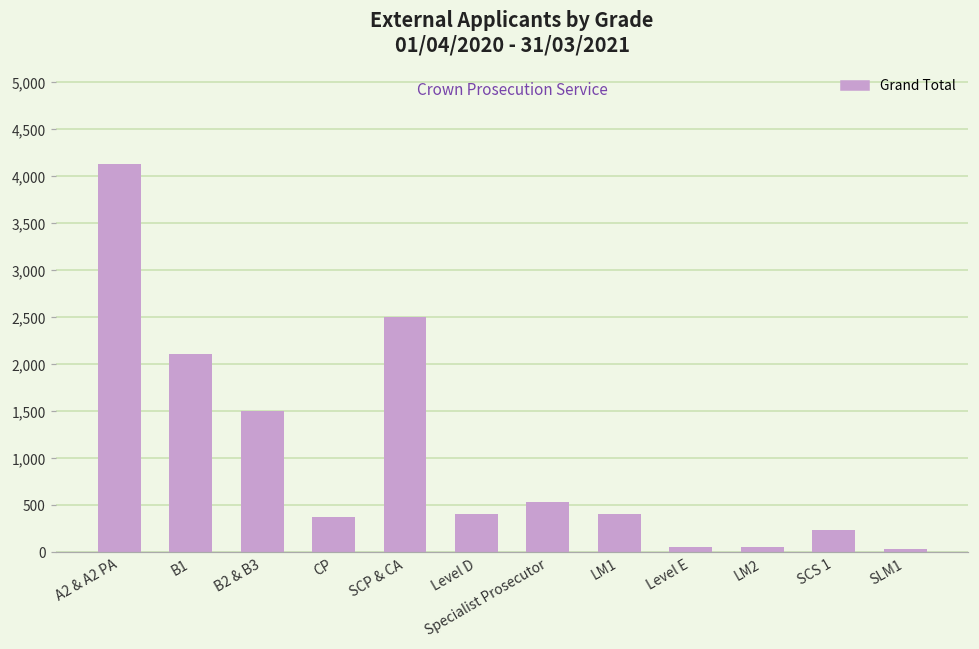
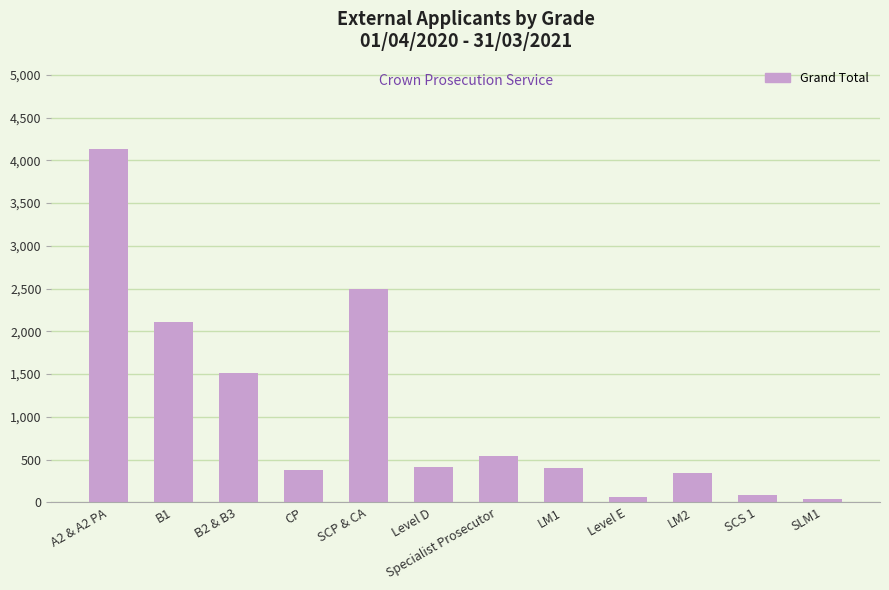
LM2: 100 -> 300
SCS 1: 200 -> 100
